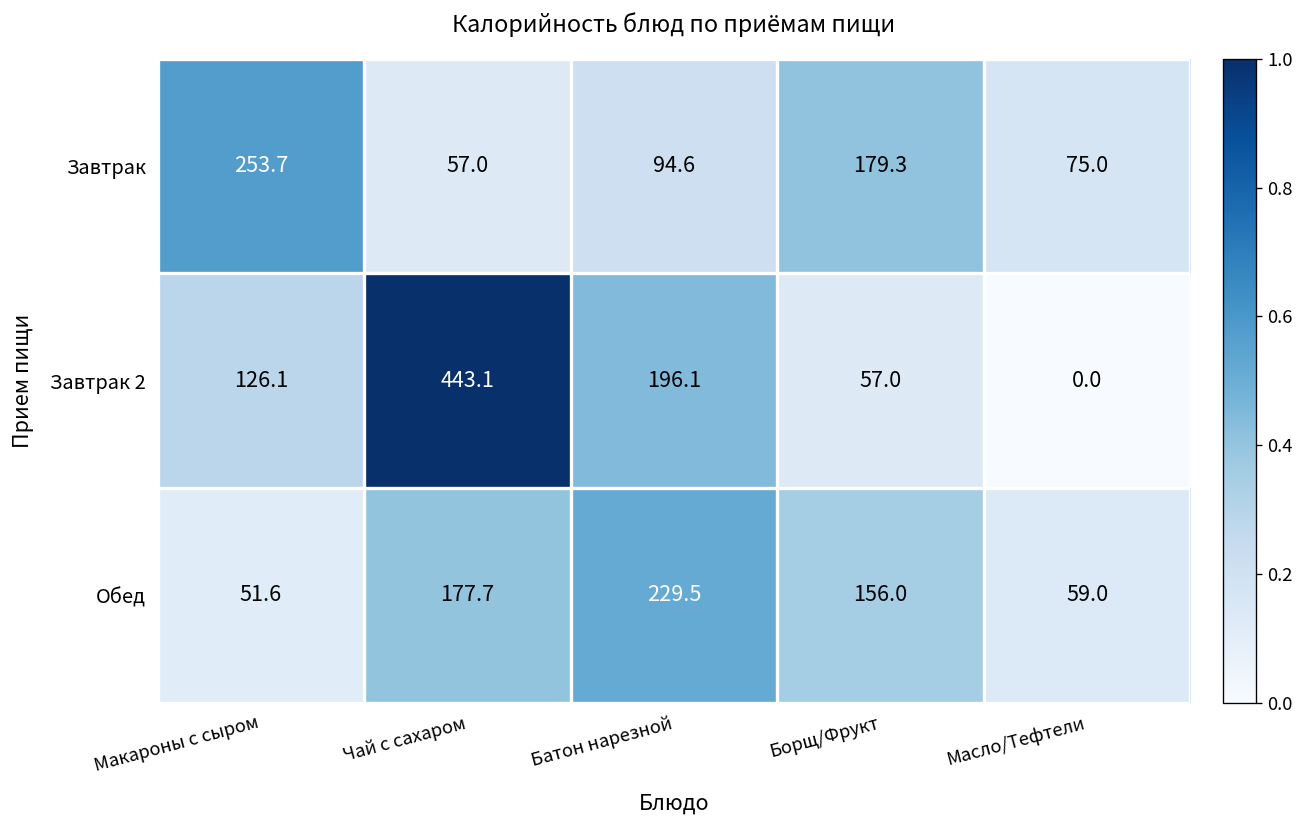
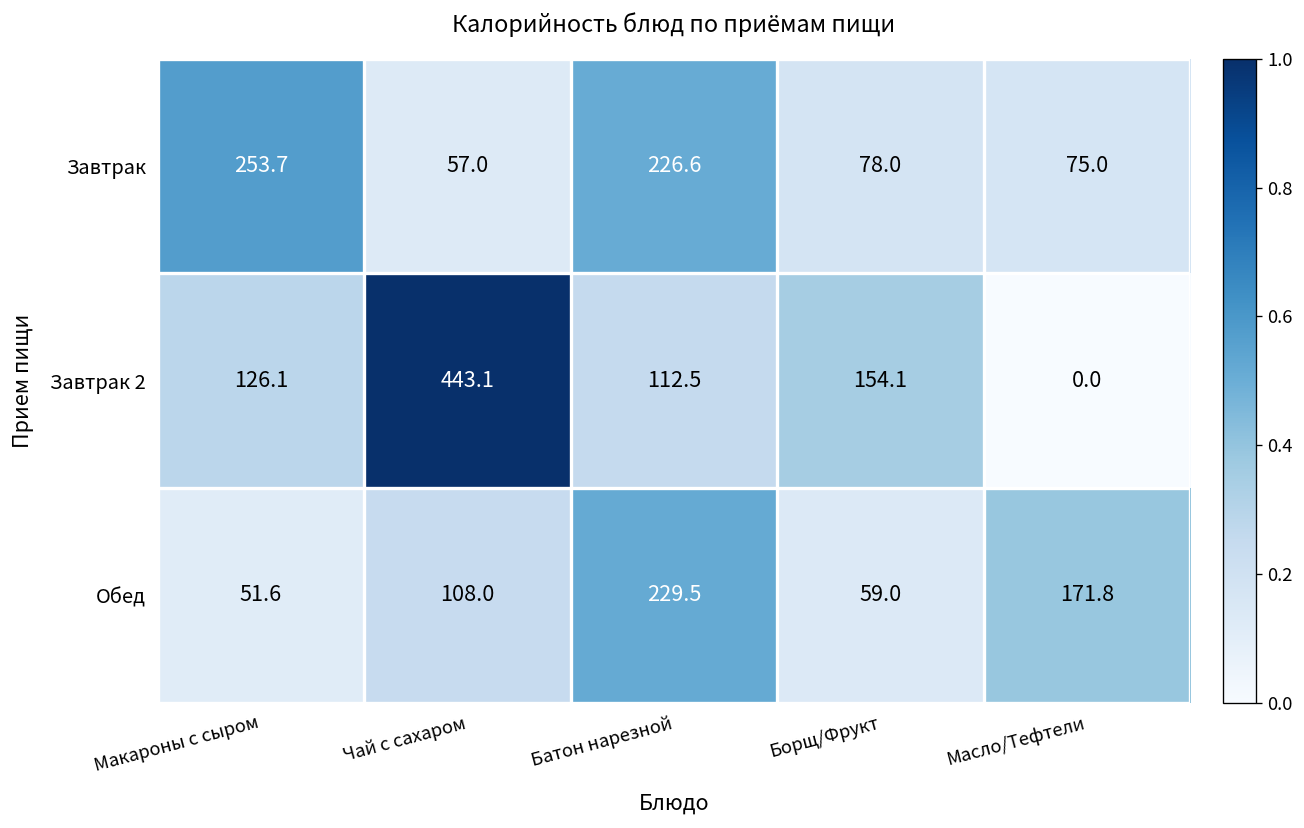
Завтрак, Батон нарезной: 94.6 -> 226.6
Завтрак, Борщ/Фрукт: 179.3 -> 78.0
Завтрак 2, Батон нарезной: 196.1 -> 112.5
Завтрак 2, Борщ/Фрукт: 57.0 -> 154.1
Обед, Чай с сахаром: 177.7 -> 108.0
Обед, Борщ/Фрукт: 156.0 -> 59.0
Обед, Масло/Тефтели: 59.0 -> 171.8
